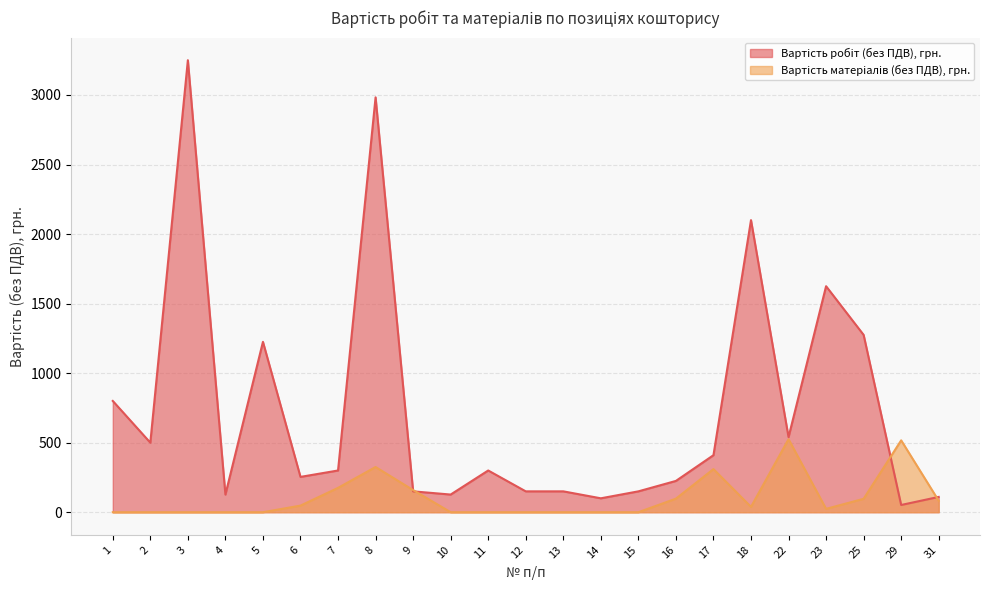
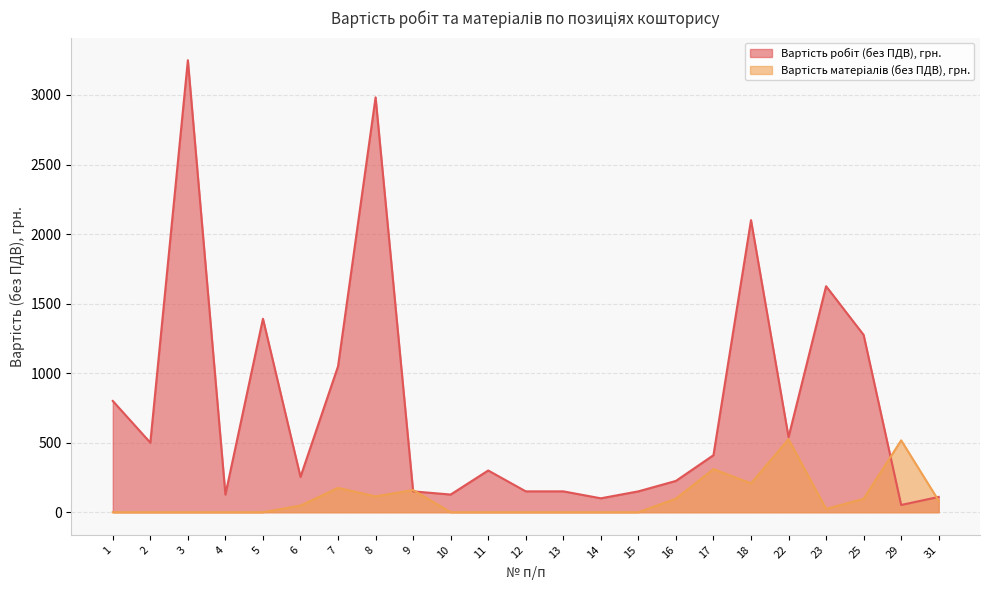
Вартість робіт (без ПДВ), грн., 5: 1230 -> 1390
Вартість робіт (без ПДВ), грн., 7: 300 -> 1050
Вартість матеріалів (без ПДВ), грн., 8: 330 -> 110
Вартість матеріалів (без ПДВ), грн., 18: 40 -> 210
